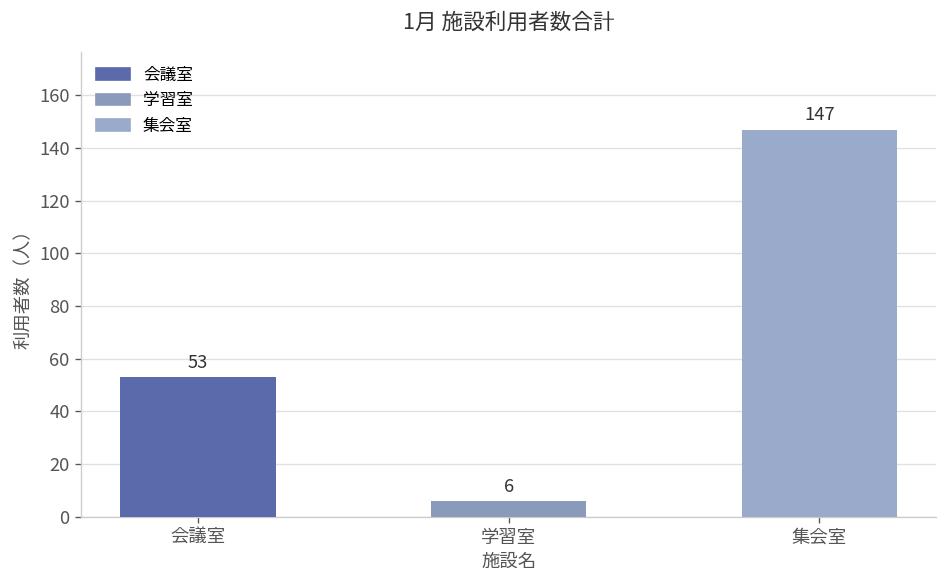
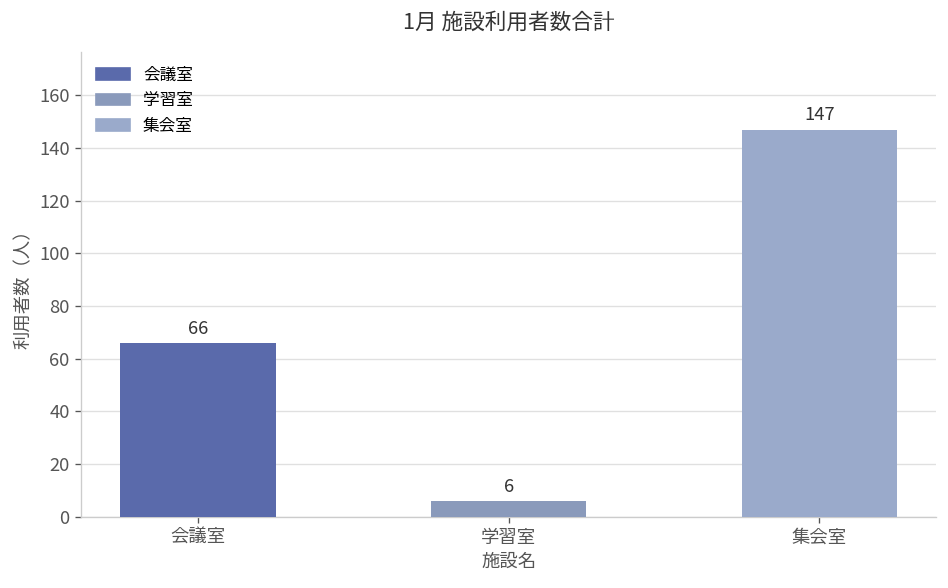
会議室: 53 -> 66
